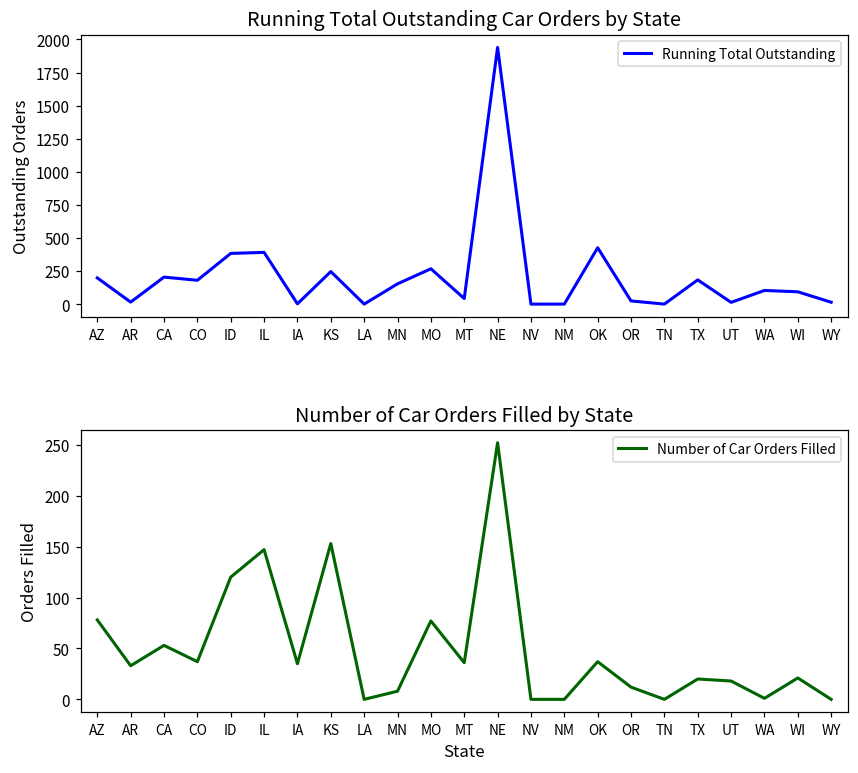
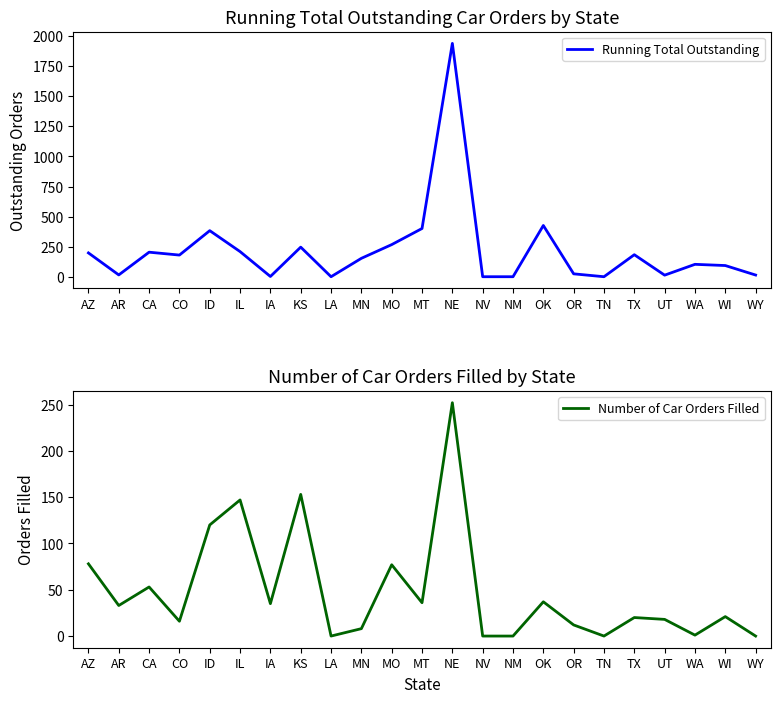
Running Total Outstanding Car Orders by State, IL: 390 -> 210
Running Total Outstanding Car Orders by State, MT: 40 -> 400
Number of Car Orders Filled by State, CO: 40 -> 20
